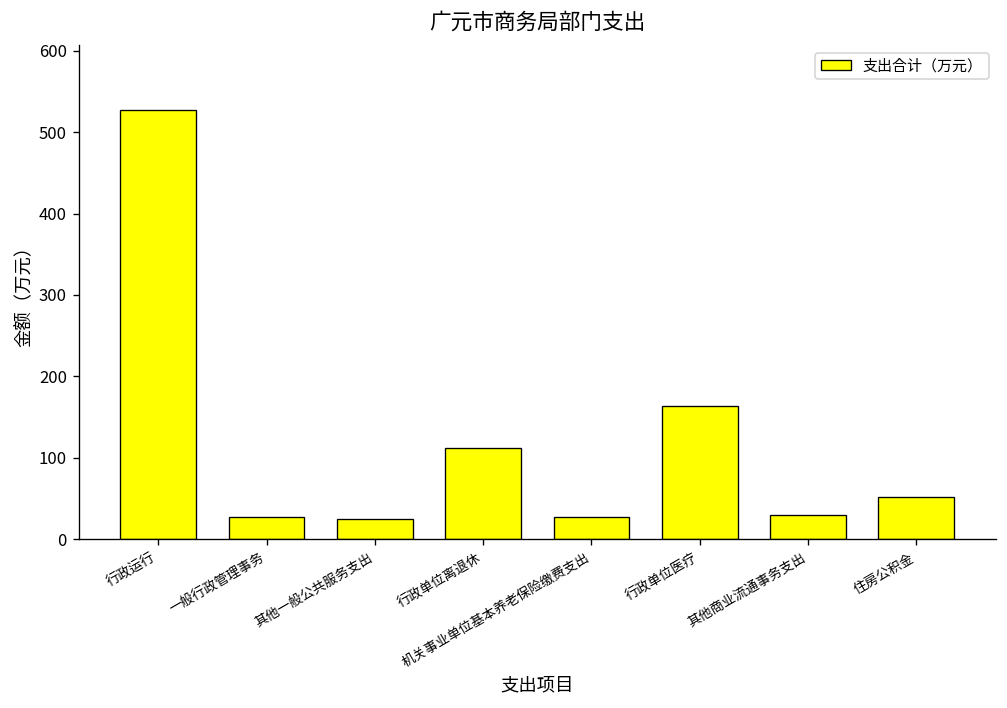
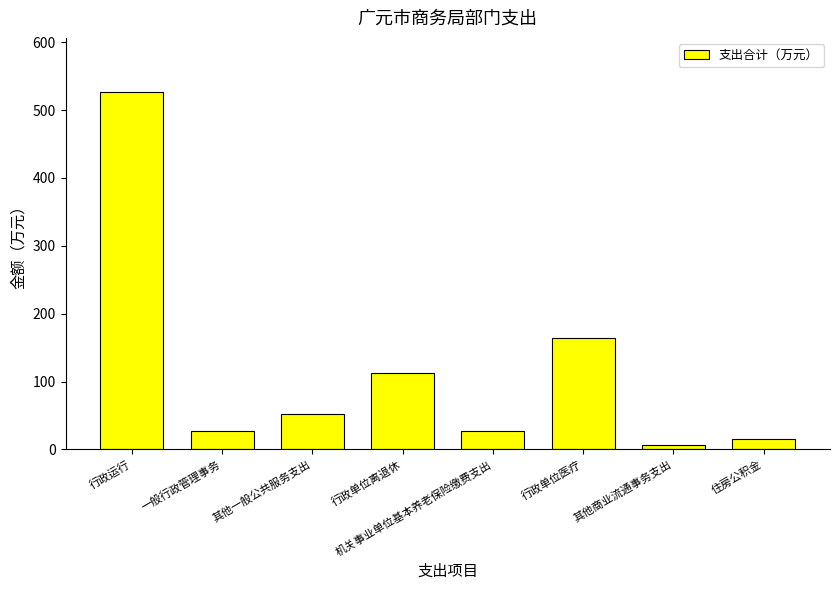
其他一般公共服务支出: 20 -> 50
其他商业流通事务支出: 30 -> 10
住房公积金: 50 -> 10
